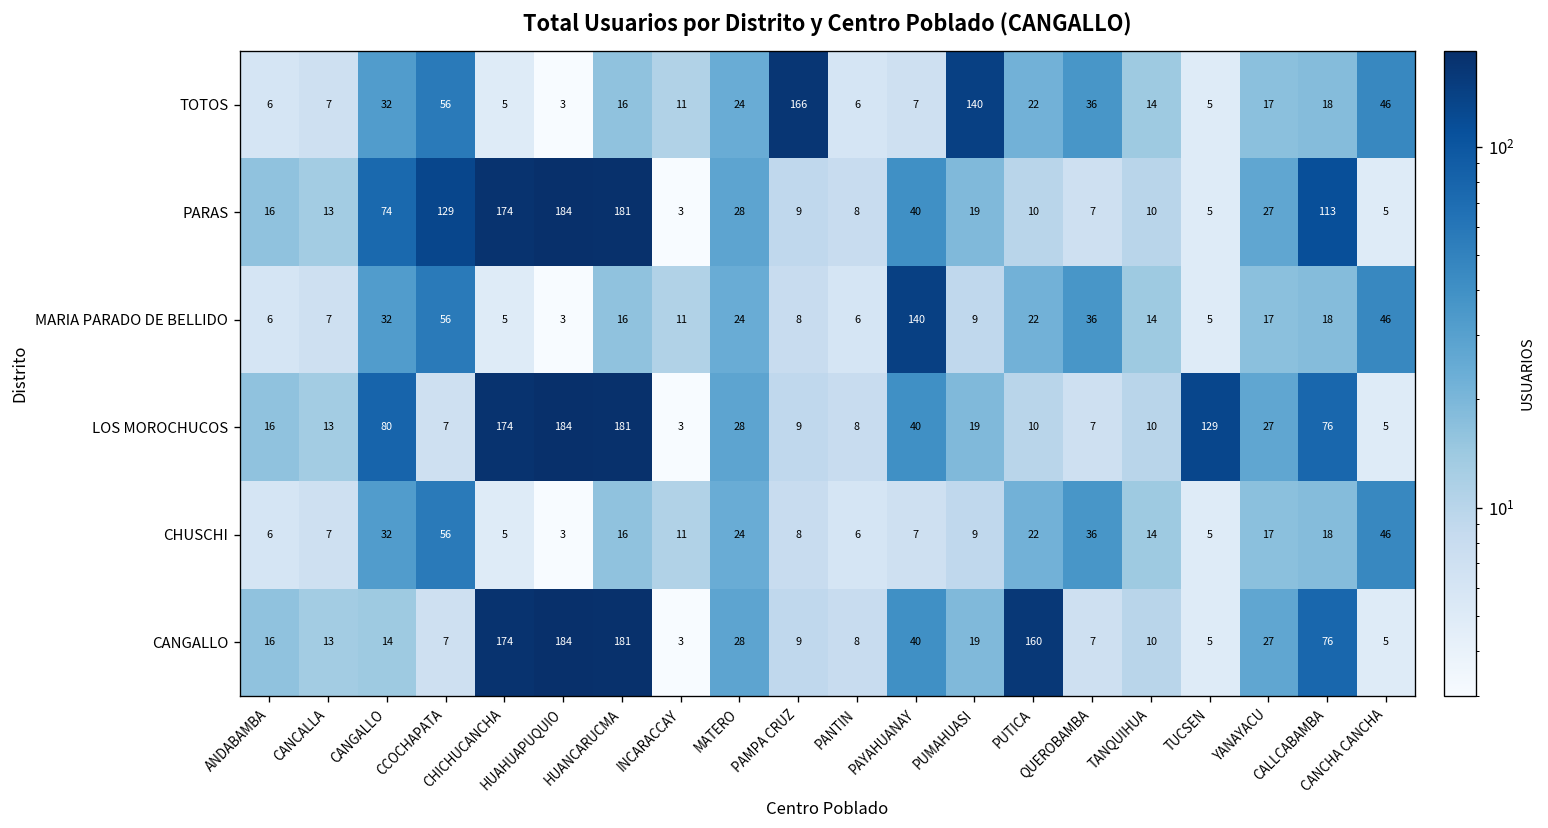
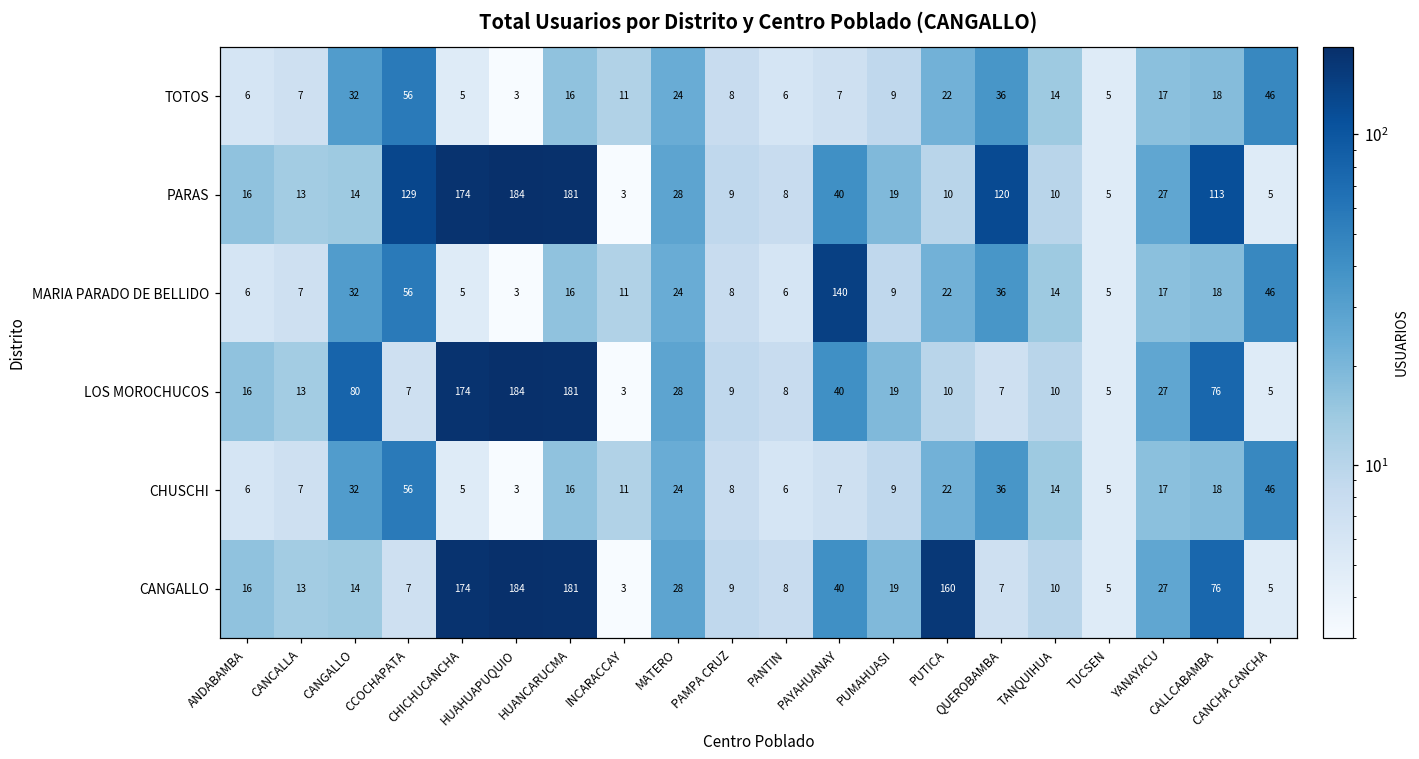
TOTOS, PAMPA CRUZ: 166 -> 8
TOTOS, PUMAHUASI: 140 -> 9
PARAS, CANGALLO: 74 -> 14
PARAS, QUEROBAMBA: 7 -> 120
LOS MOROCHUCOS, TUCSEN: 129 -> 5
